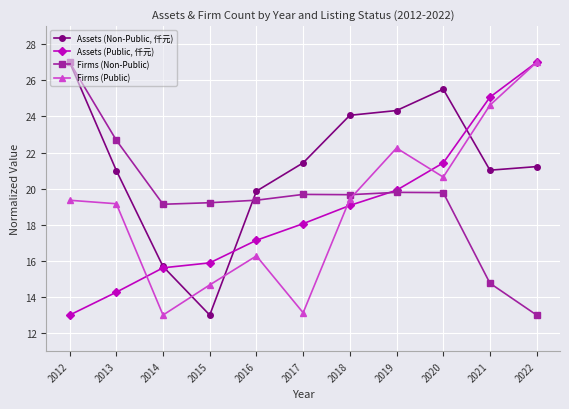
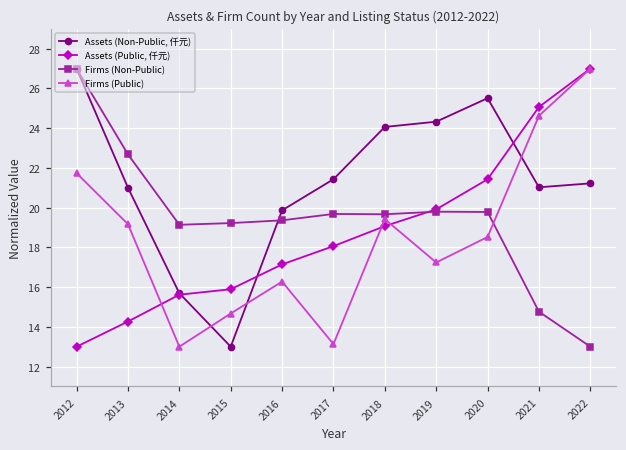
Firms (Public), 2012: 19.4 -> 21.7
Firms (Public), 2019: 22.2 -> 17.2
Firms (Public), 2020: 20.6 -> 18.5
